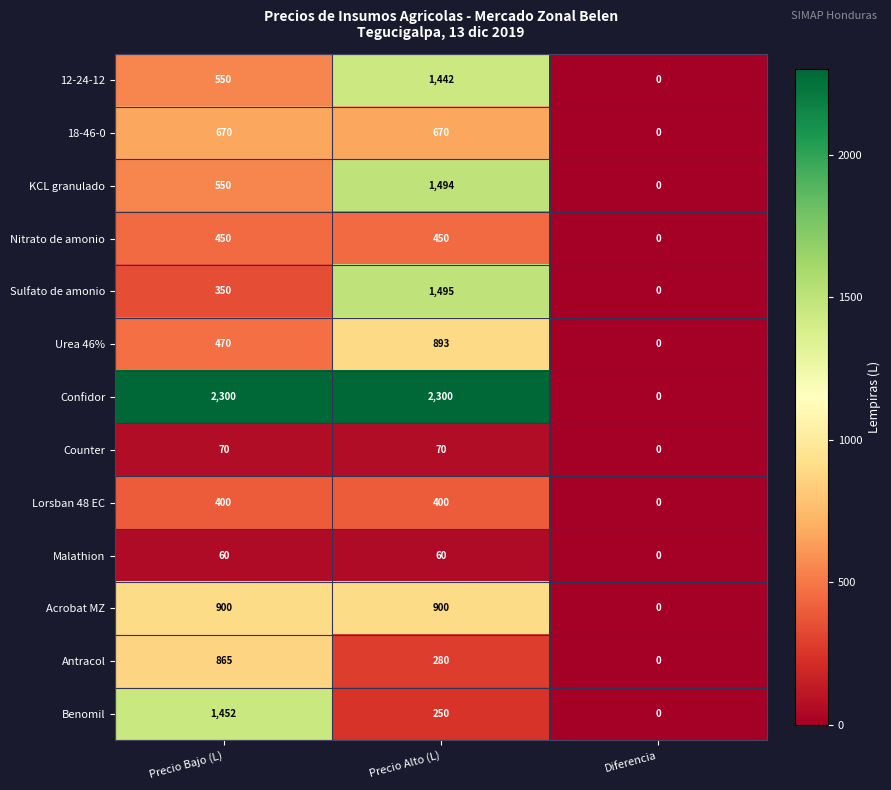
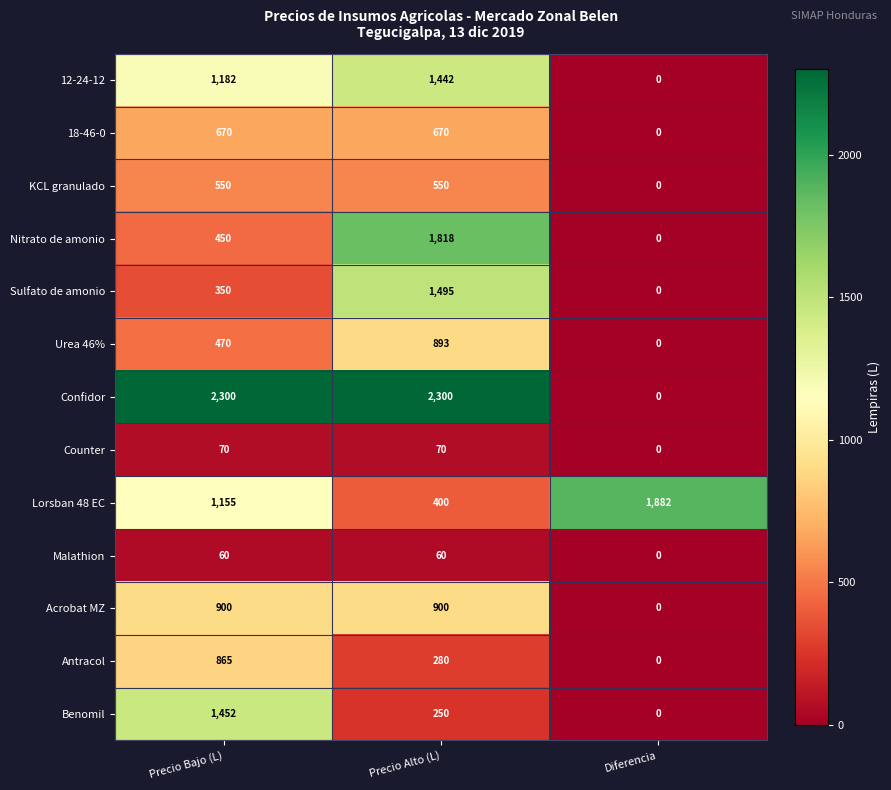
12-24-12, Precio Bajo (L): 550 -> 1,182
KCL granulado, Precio Alto (L): 1,494 -> 550
Nitrato de amonio, Precio Alto (L): 450 -> 1,818
Lorsban 48 EC, Precio Bajo (L): 400 -> 1,155
Lorsban 48 EC, Diferencia: 0 -> 1,882
